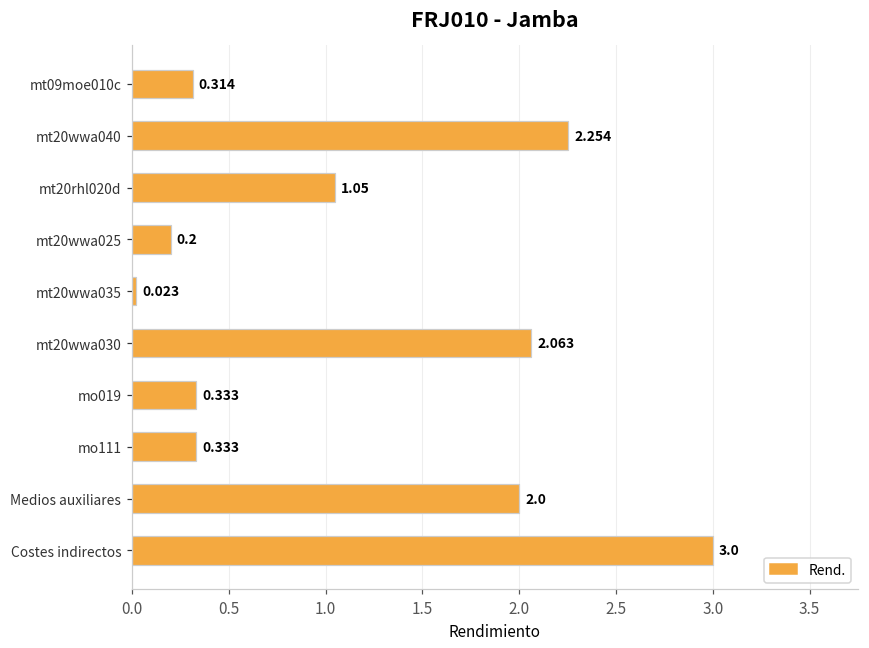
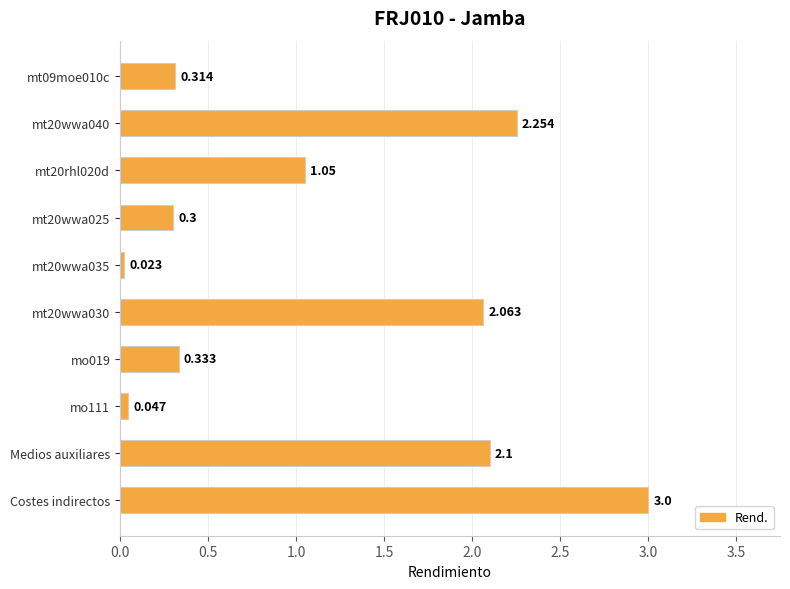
mt20wwa025: 0.2 -> 0.3
mo111: 0.333 -> 0.047
Medios auxiliares: 2.0 -> 2.1
